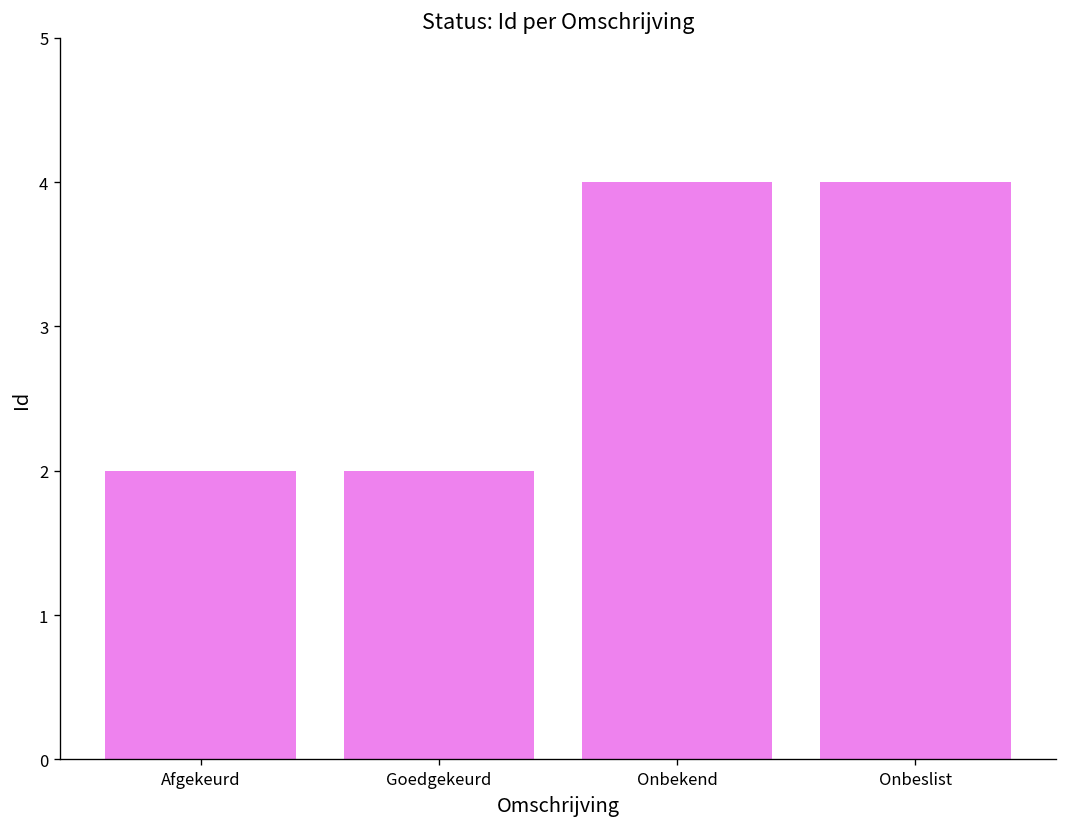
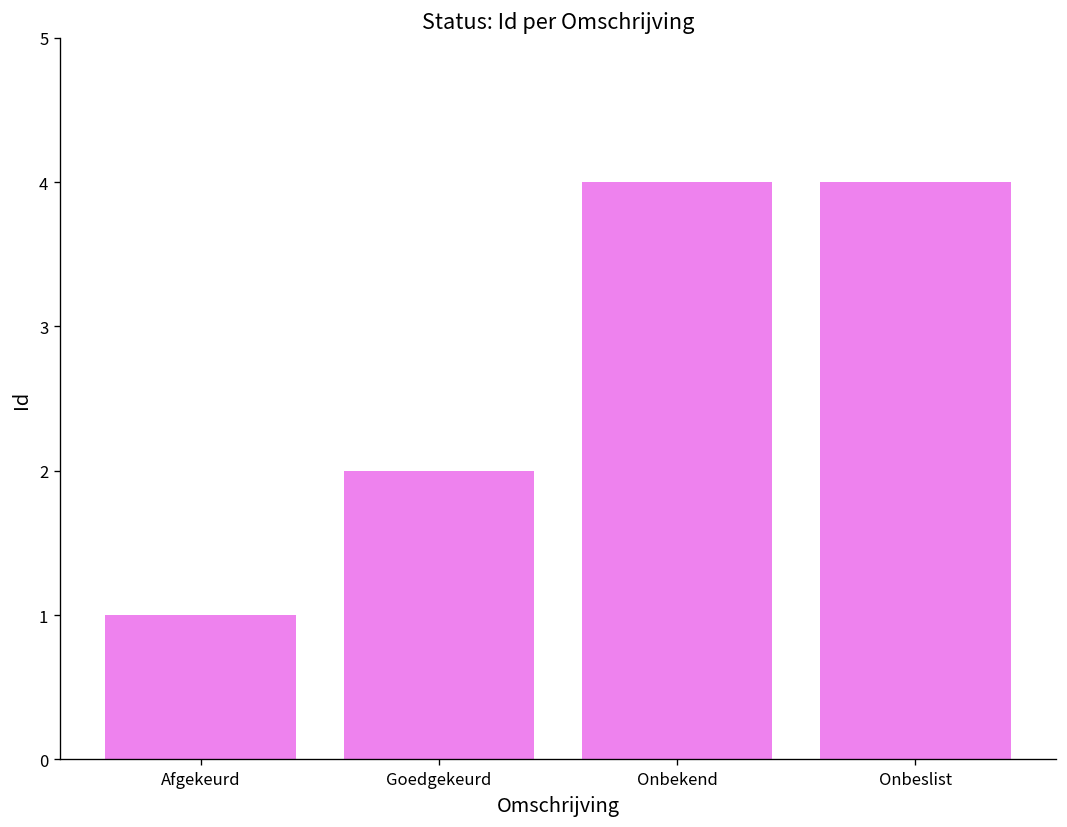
Afgekeurd: 2 -> 1
